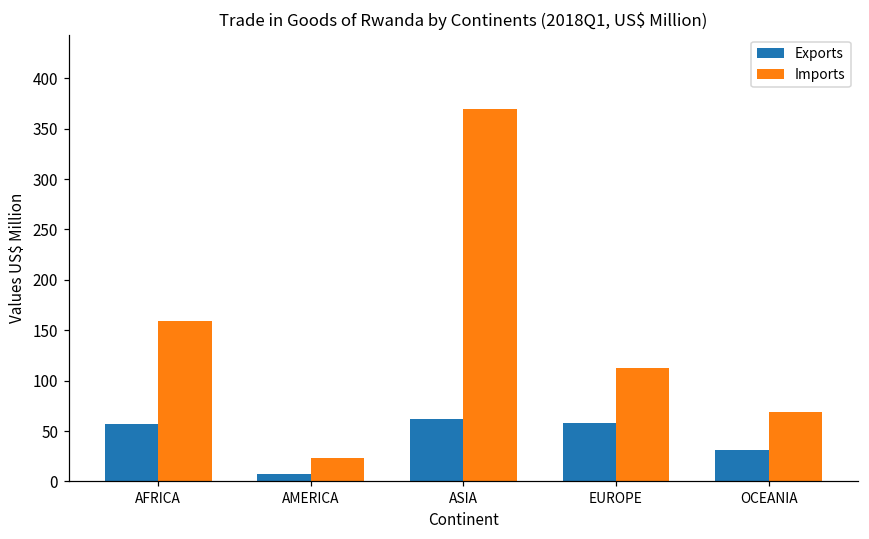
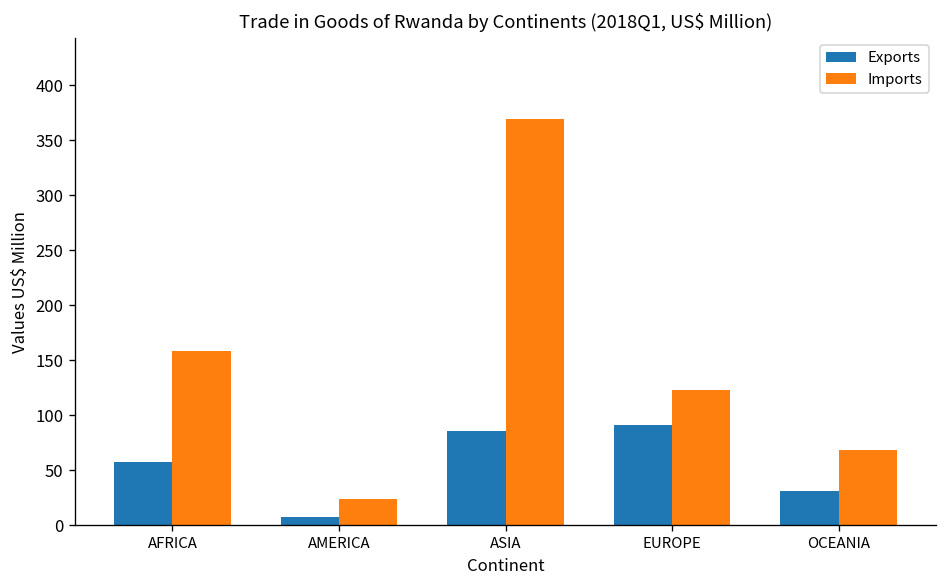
Exports, ASIA: 60 -> 90
Exports, EUROPE: 60 -> 90
Imports, EUROPE: 110 -> 120
